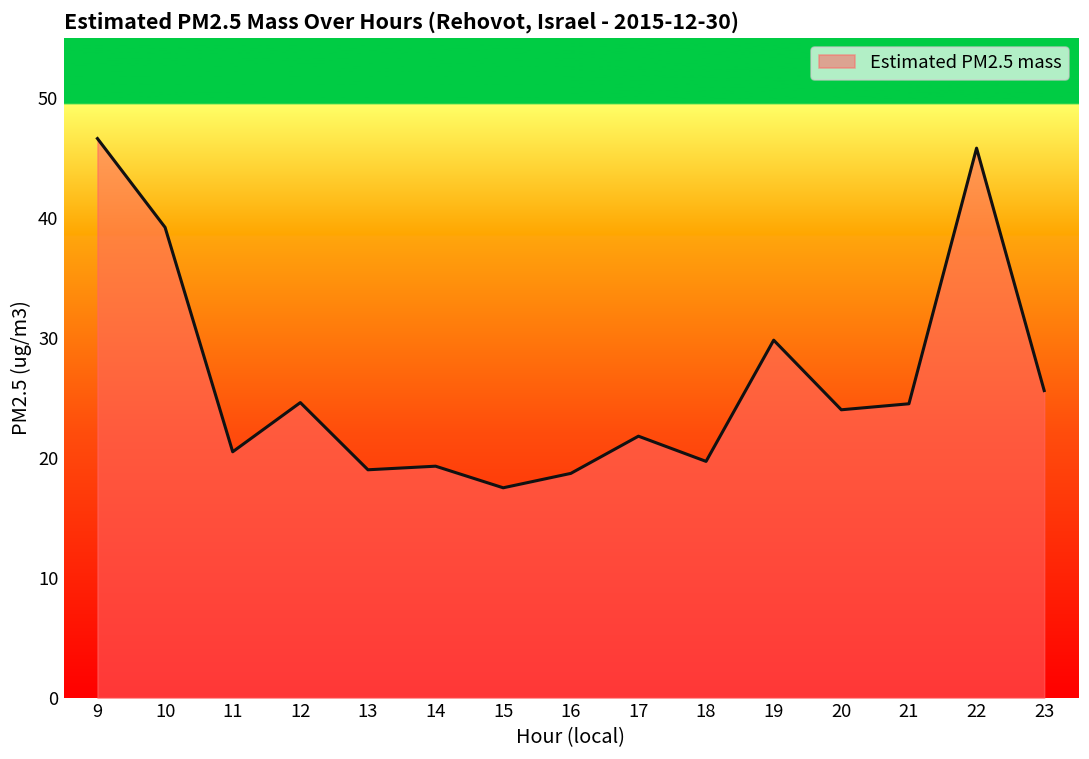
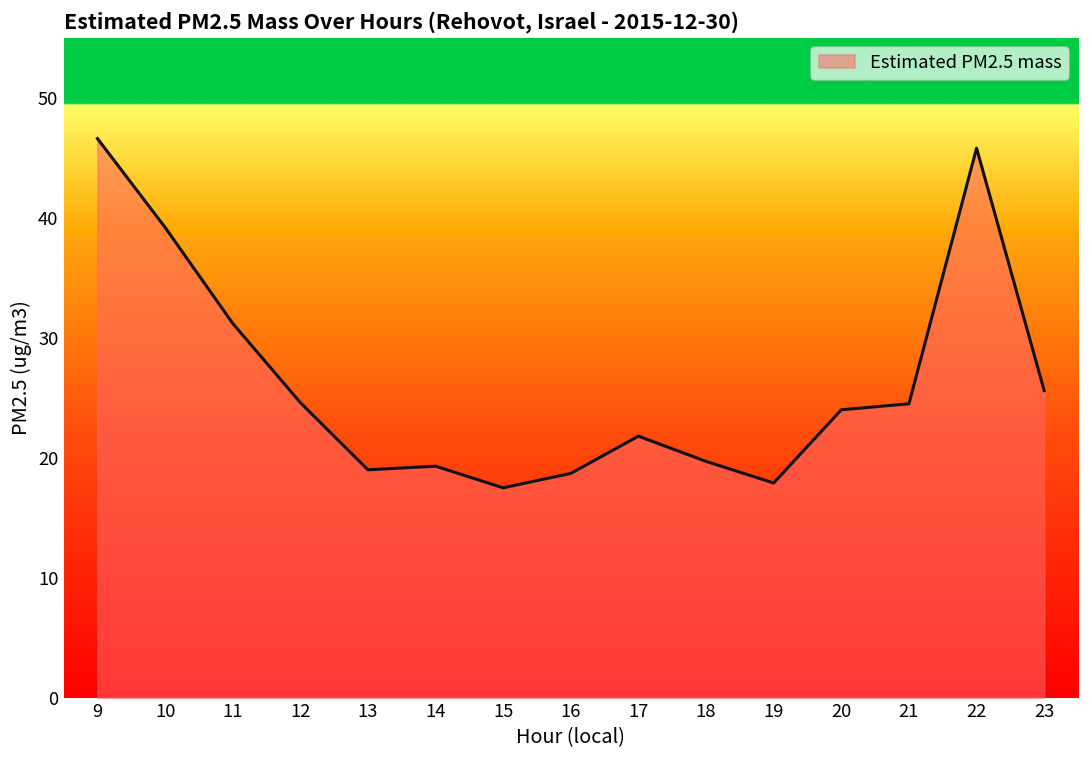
11: 20.5 -> 31.2
19: 29.8 -> 17.9
